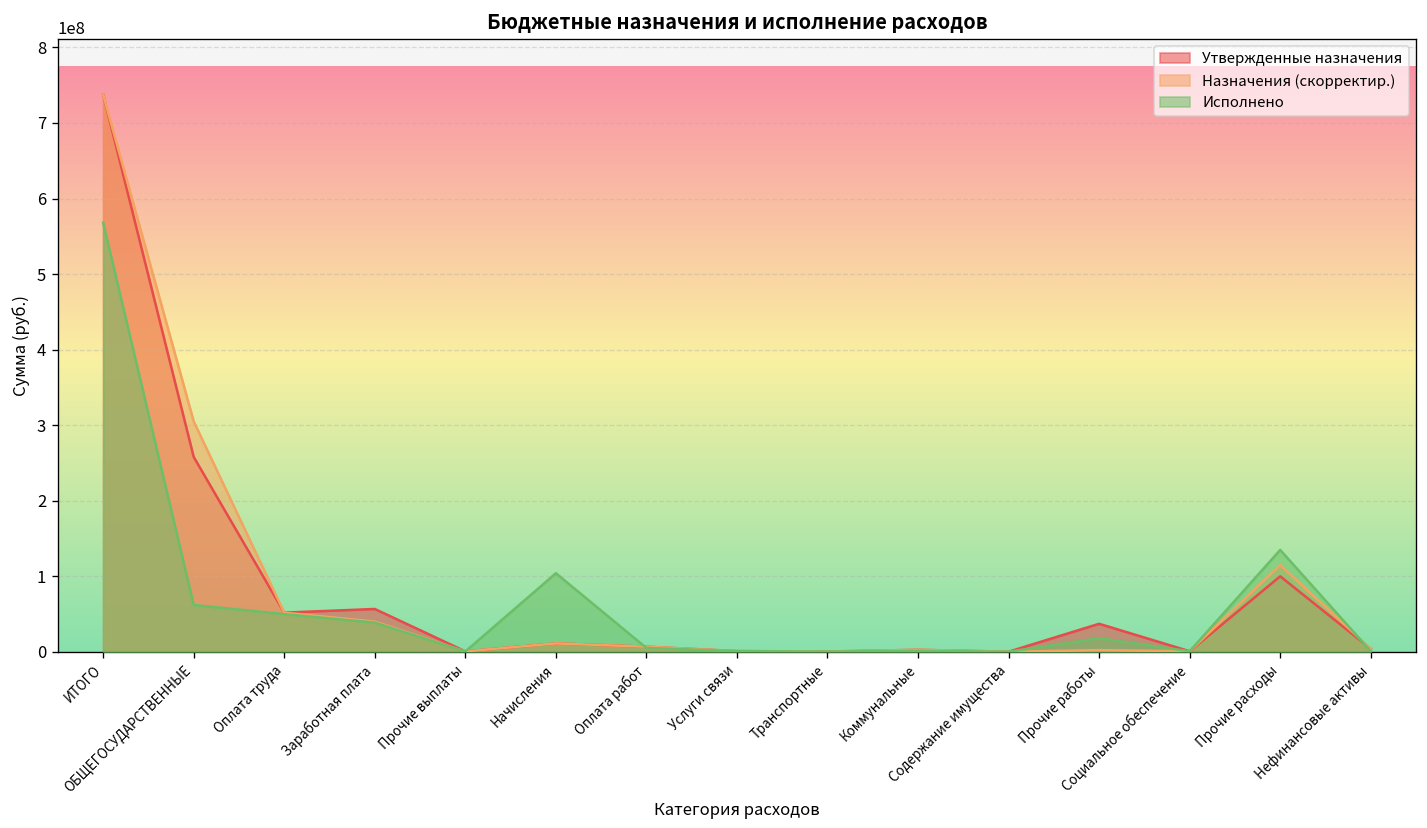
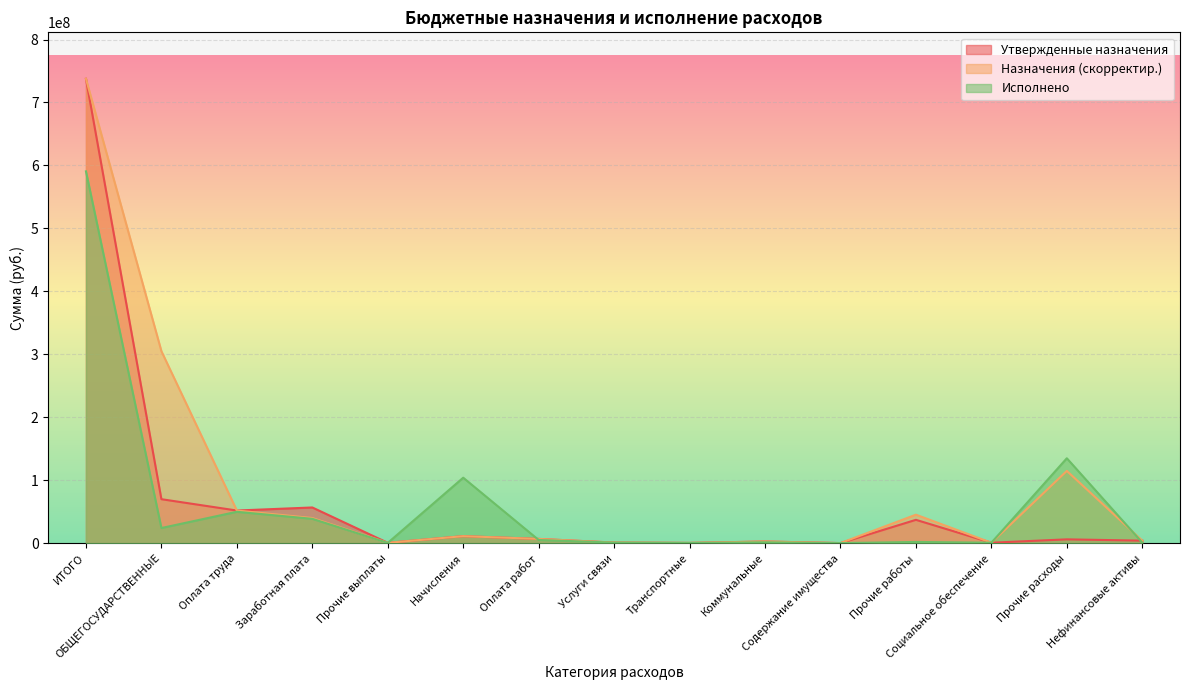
Исполнено, ИТОГО: 570000000 -> 590000000
Утвержденные назначения, ОБЩЕГОСУДАРСТВЕННЫЕ: 260000000 -> 70000000
Исполнено, ОБЩЕГОСУДАРСТВЕННЫЕ: 60000000 -> 20000000
Назначения (скорректир.), Прочие работы: 0 -> 50000000
Исполнено, Прочие работы: 20000000 -> 0
Утвержденные назначения, Прочие расходы: 100000000 -> 10000000
